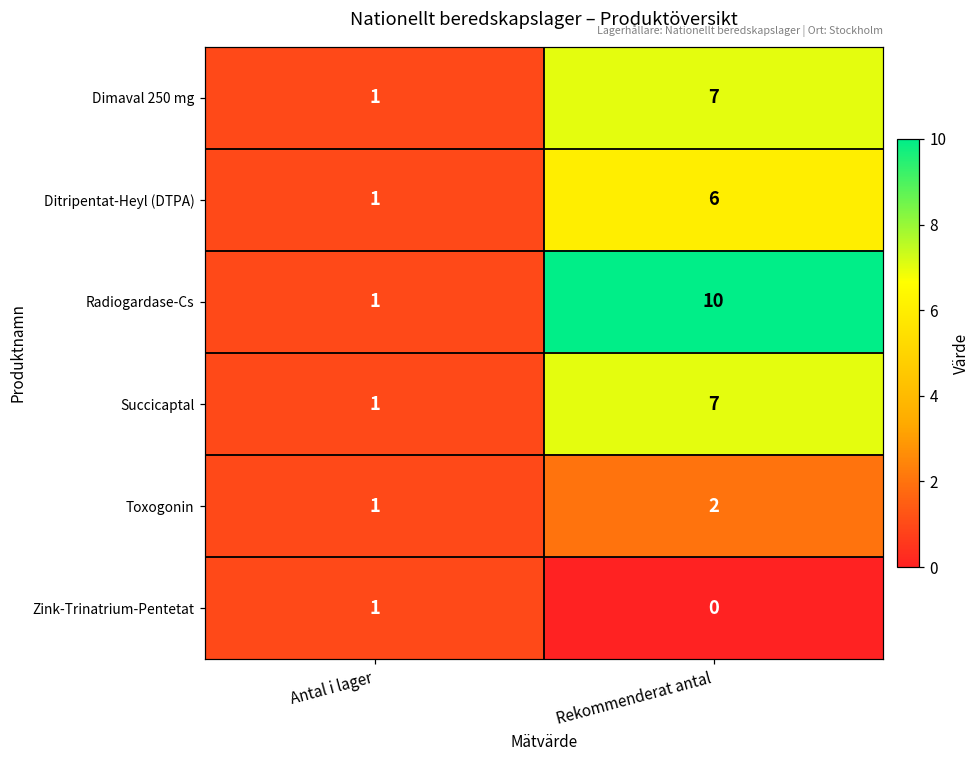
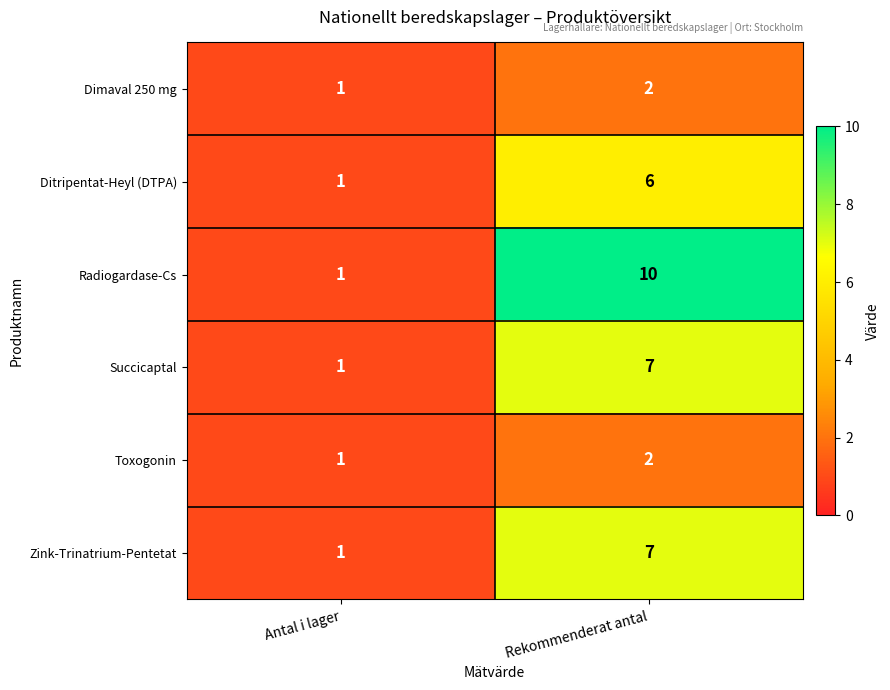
Dimaval 250 mg, Rekommenderat antal: 7 -> 2
Zink-Trinatrium-Pentetat, Rekommenderat antal: 0 -> 7
